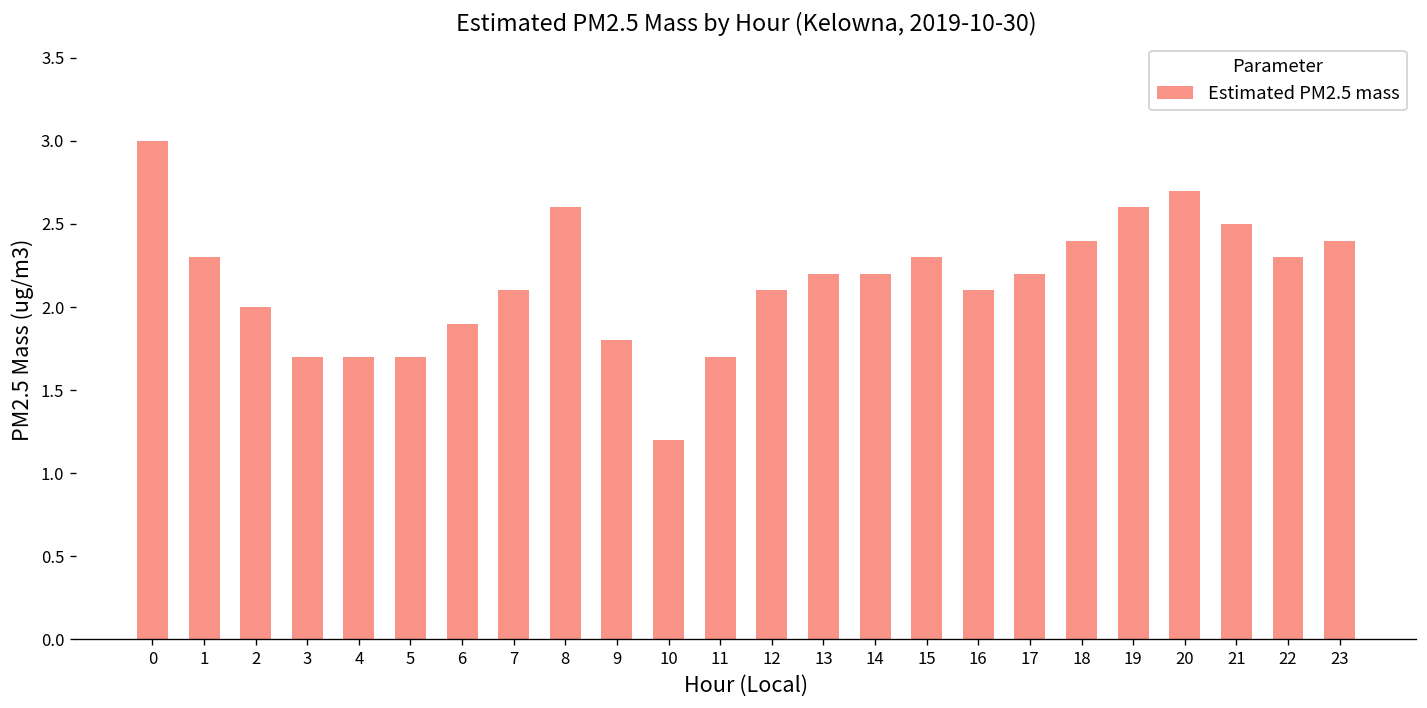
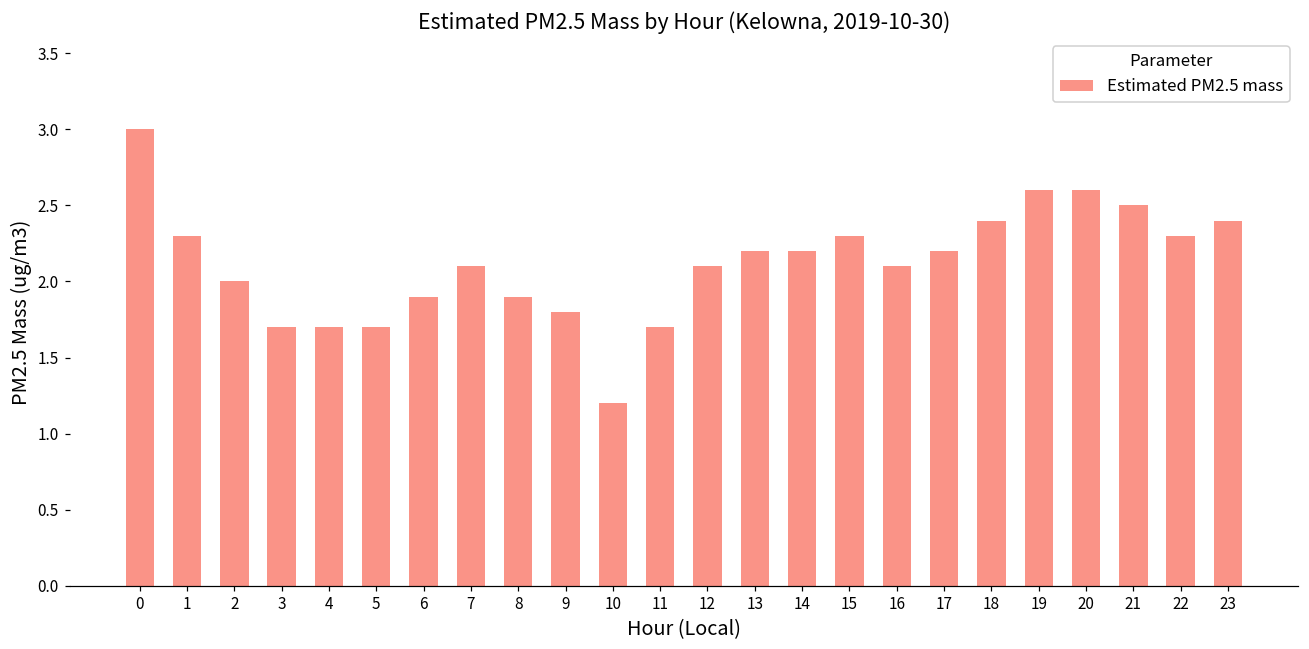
8: 2.6 -> 1.9
20: 2.7 -> 2.6
